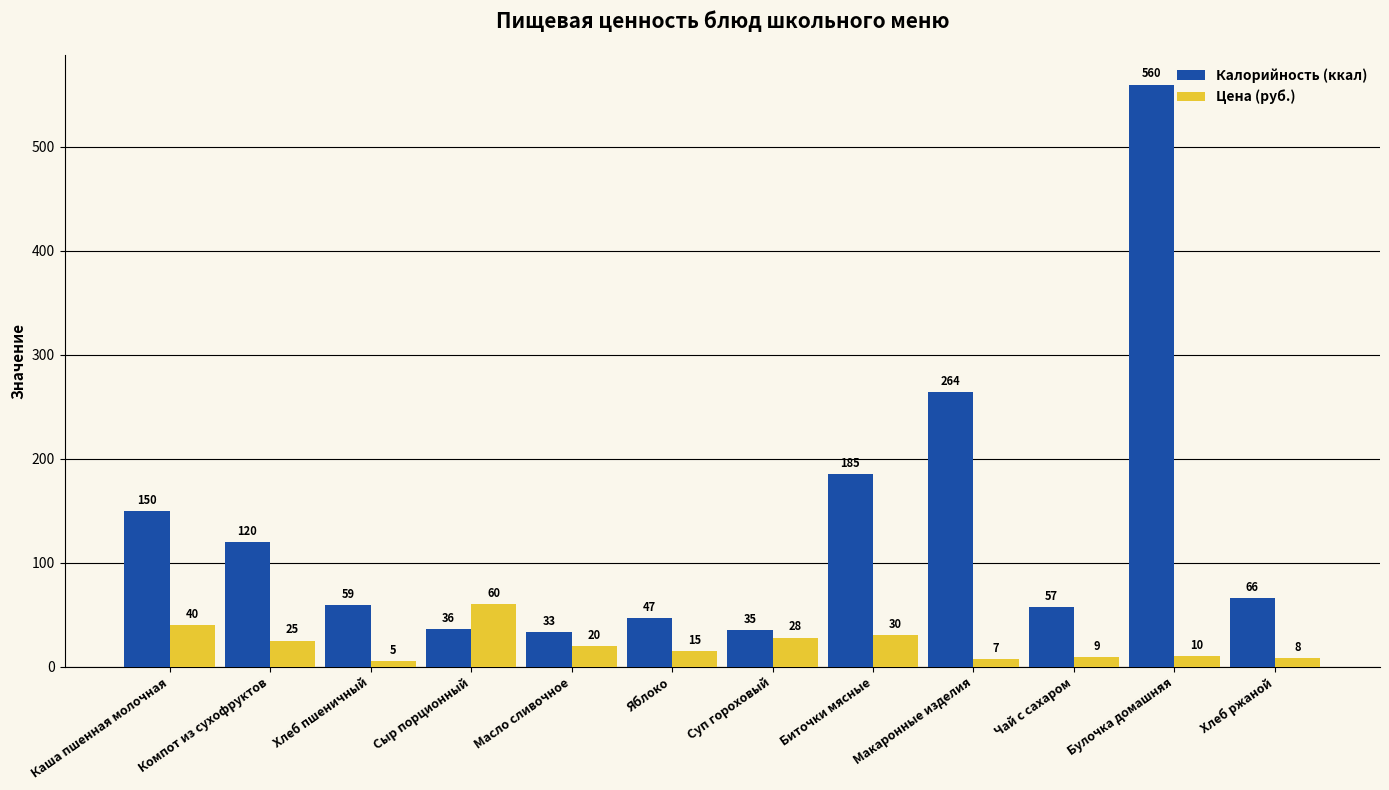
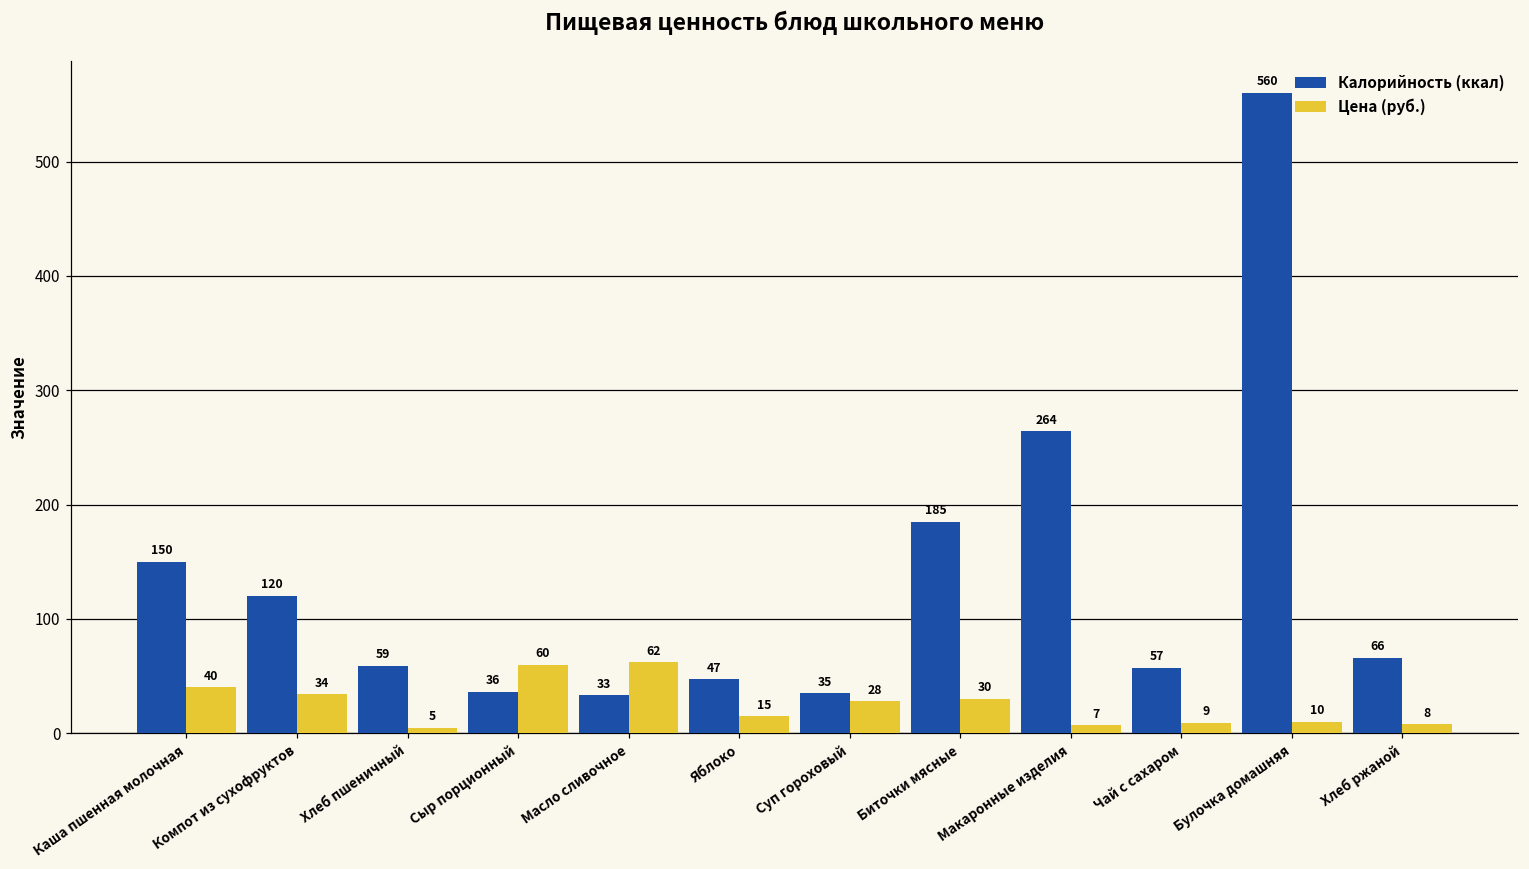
Цена (руб.), Компот из сухофруктов: 25 -> 34
Цена (руб.), Масло сливочное: 20 -> 62
